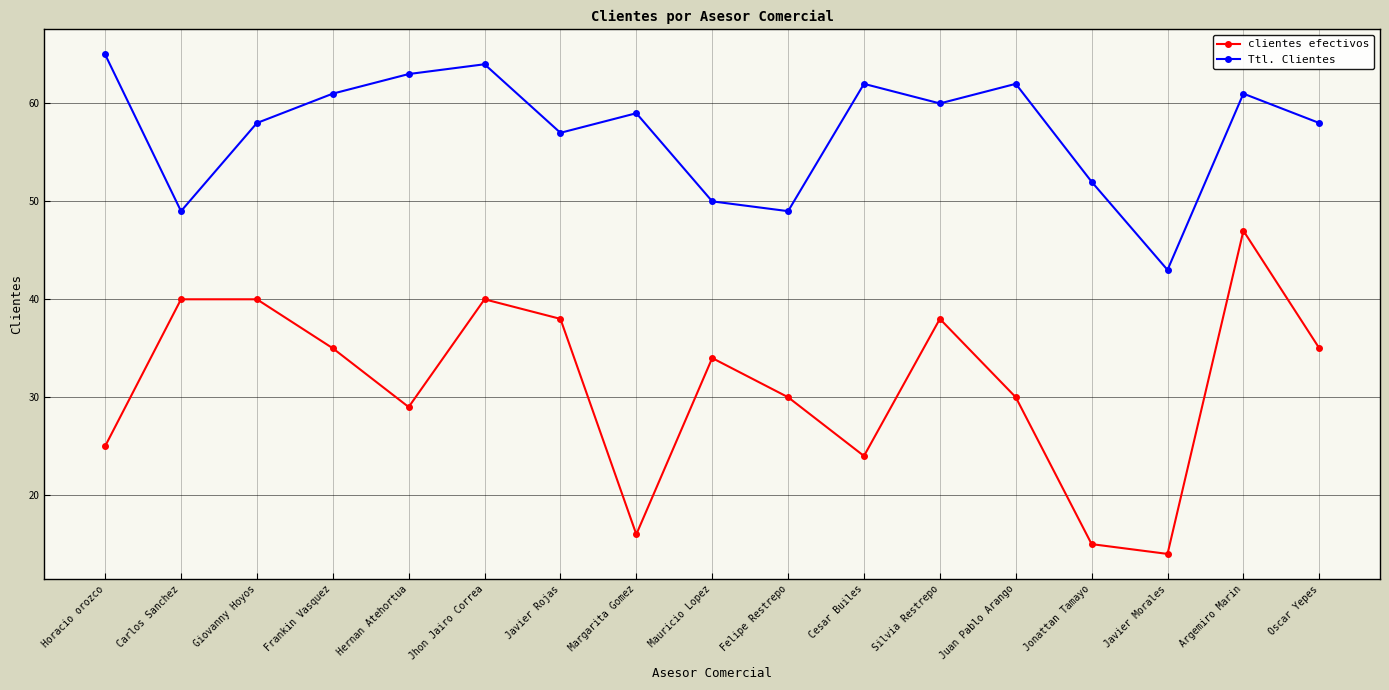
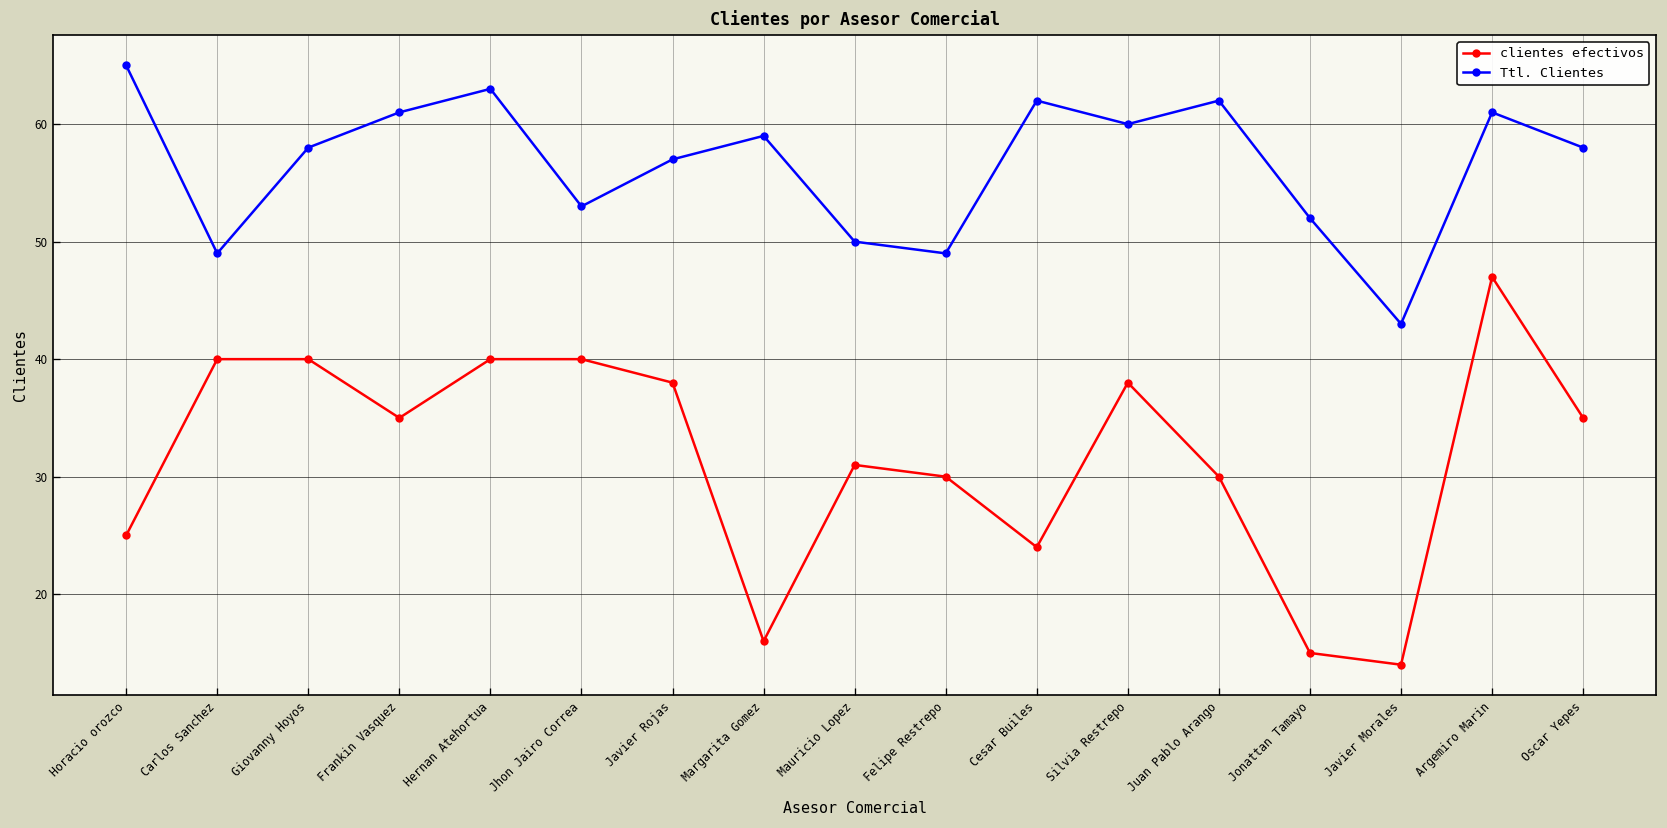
clientes efectivos, Hernan Atehortua: 29 -> 40
Ttl. Clientes, Jhon Jairo Correa: 64 -> 53
clientes efectivos, Mauricio Lopez: 34 -> 31
